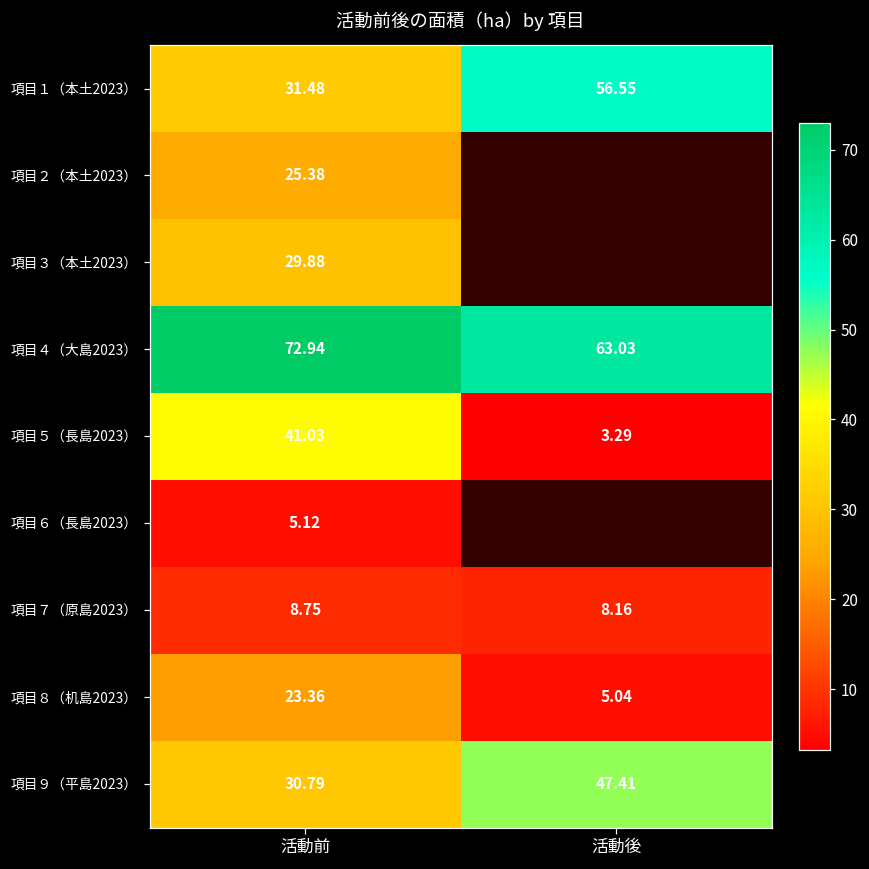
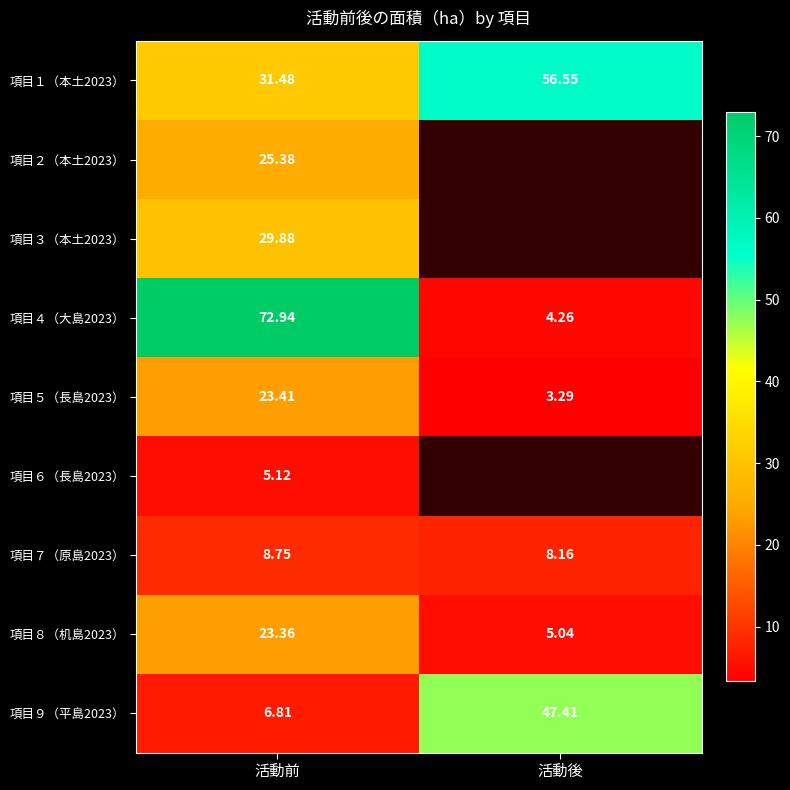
項目４（大島2023）, 活動後: 63.03 -> 4.26
項目５（長島2023）, 活動前: 41.03 -> 23.41
項目９（平島2023）, 活動前: 30.79 -> 6.81
